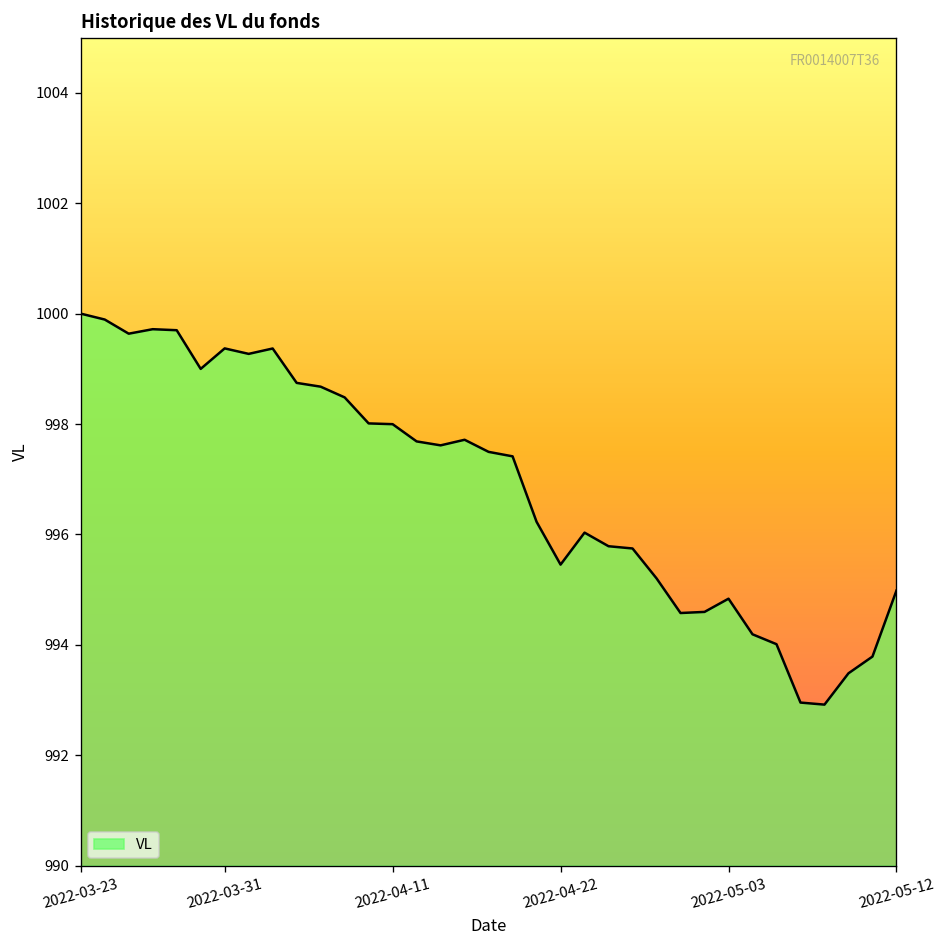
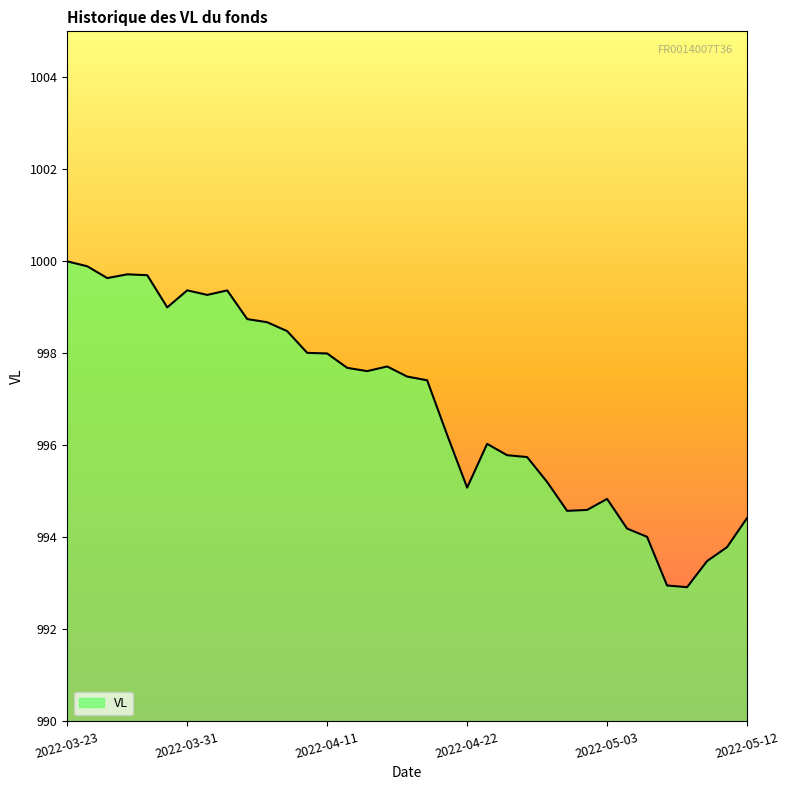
2022-04-22: 995.5 -> 995.1
2022-05-12: 995.0 -> 994.4
